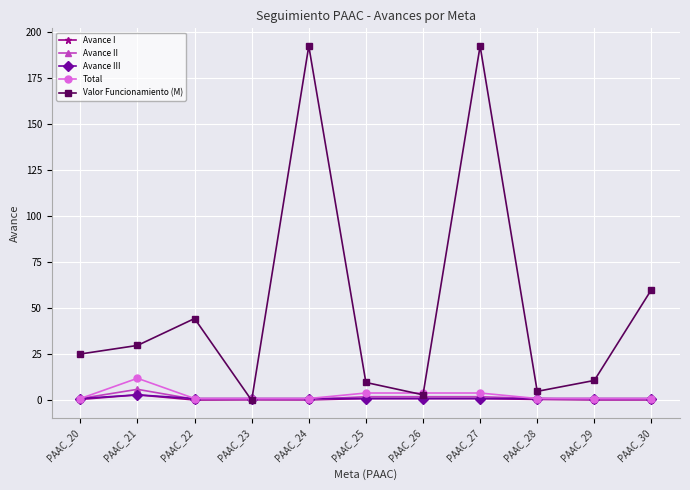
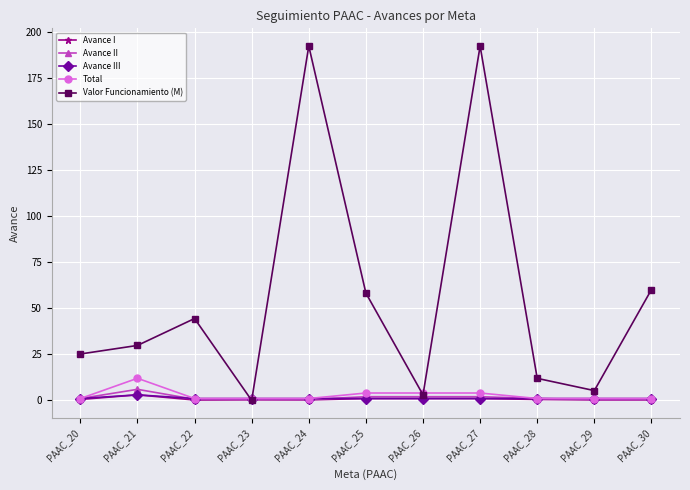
Valor Funcionamiento (M), PAAC_25: 10 -> 58
Valor Funcionamiento (M), PAAC_28: 5 -> 12
Valor Funcionamiento (M), PAAC_29: 11 -> 5
